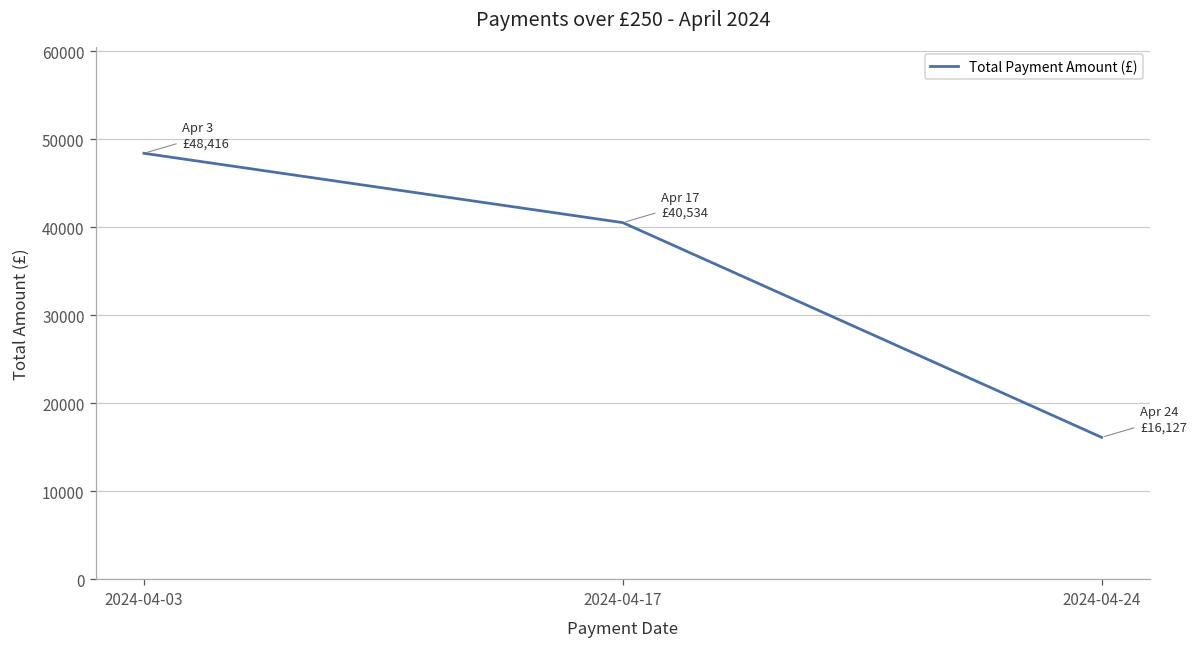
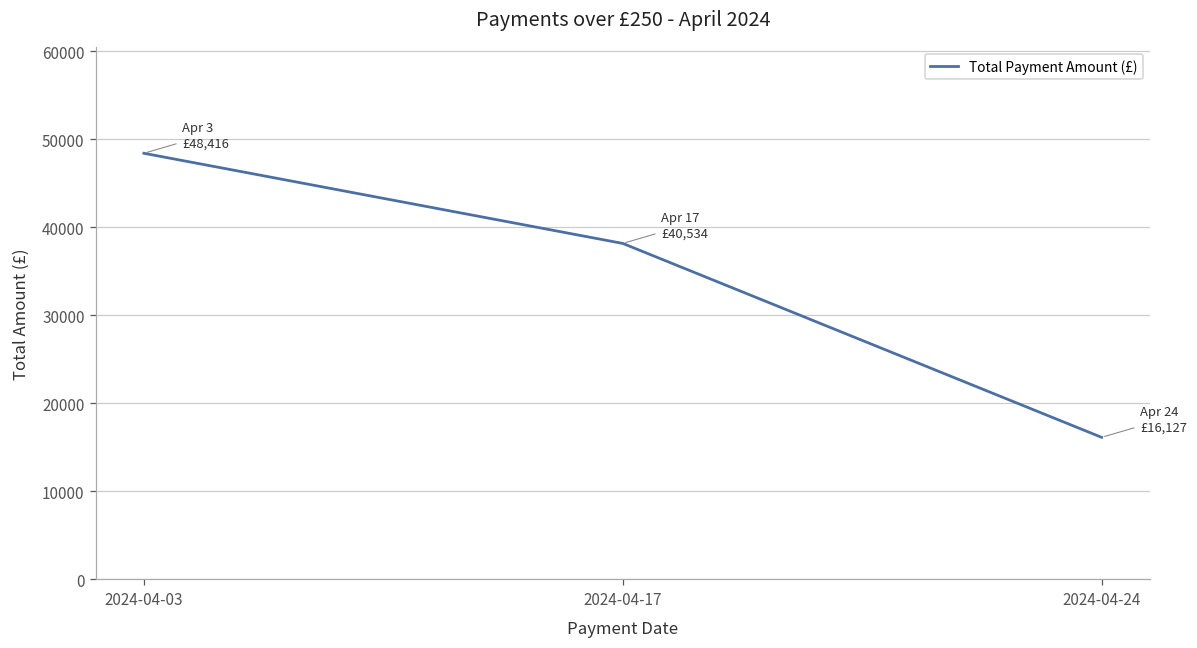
2024-04-17: 41000 -> 38000
